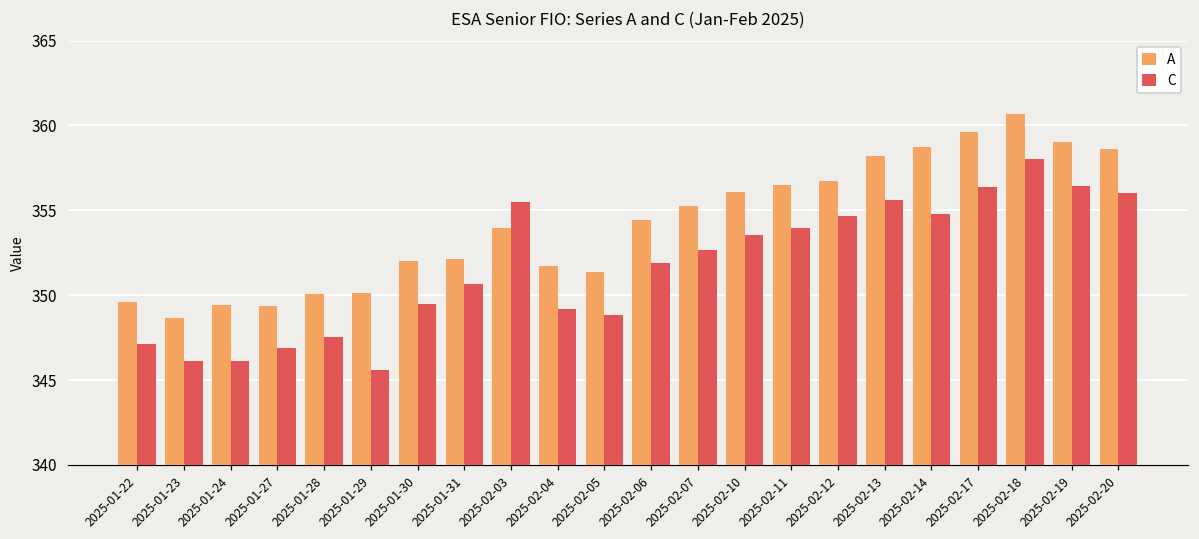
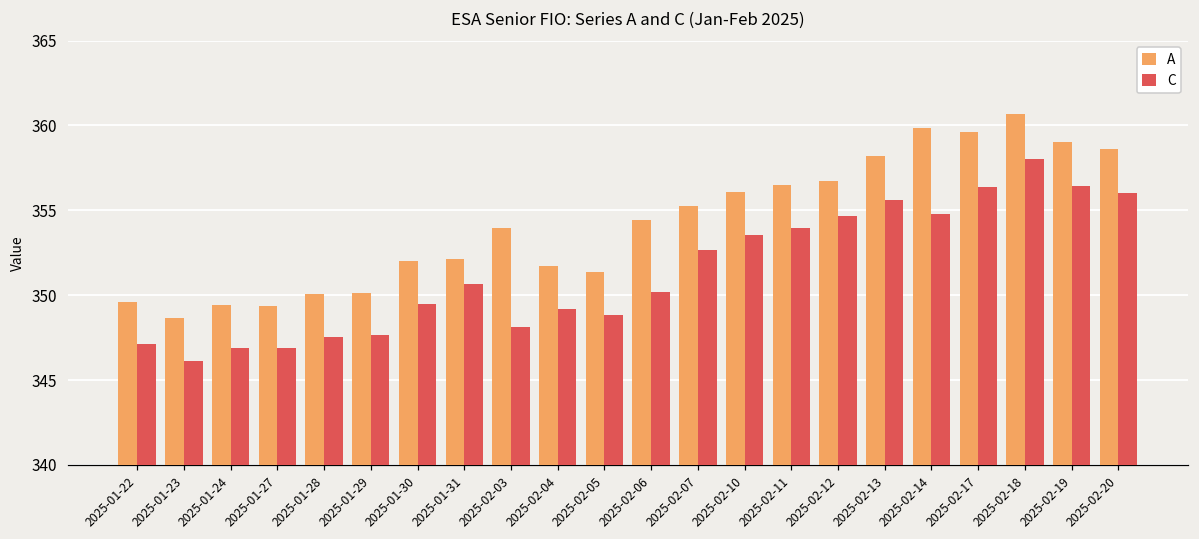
C, 2025-01-24: 346.1 -> 346.9
C, 2025-01-29: 345.6 -> 347.6
C, 2025-02-03: 355.5 -> 348.1
C, 2025-02-06: 351.9 -> 350.2
A, 2025-02-14: 358.7 -> 359.8
